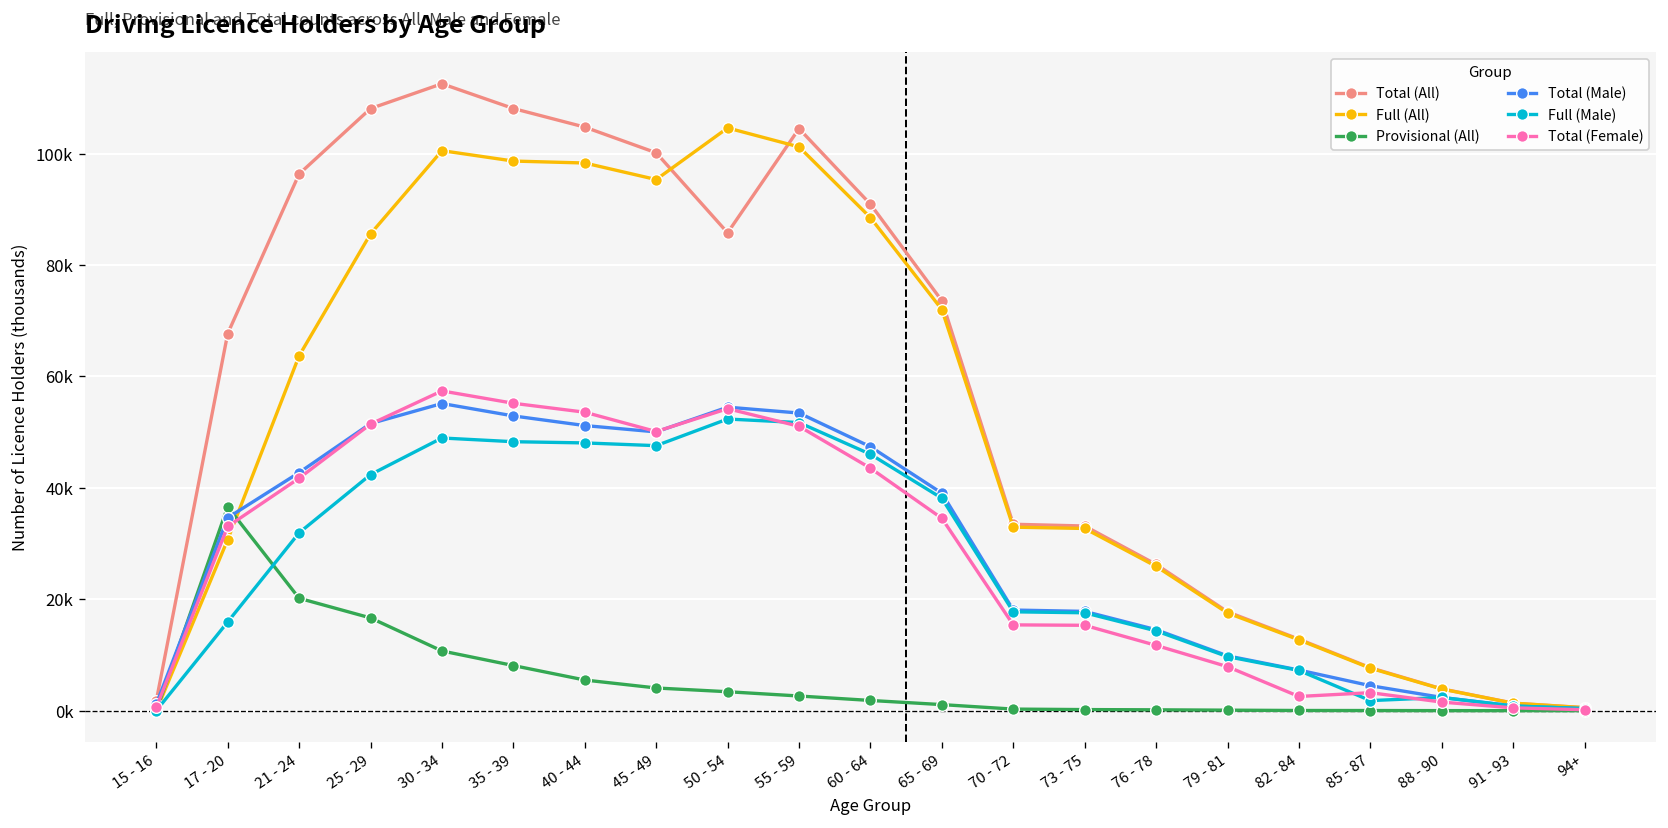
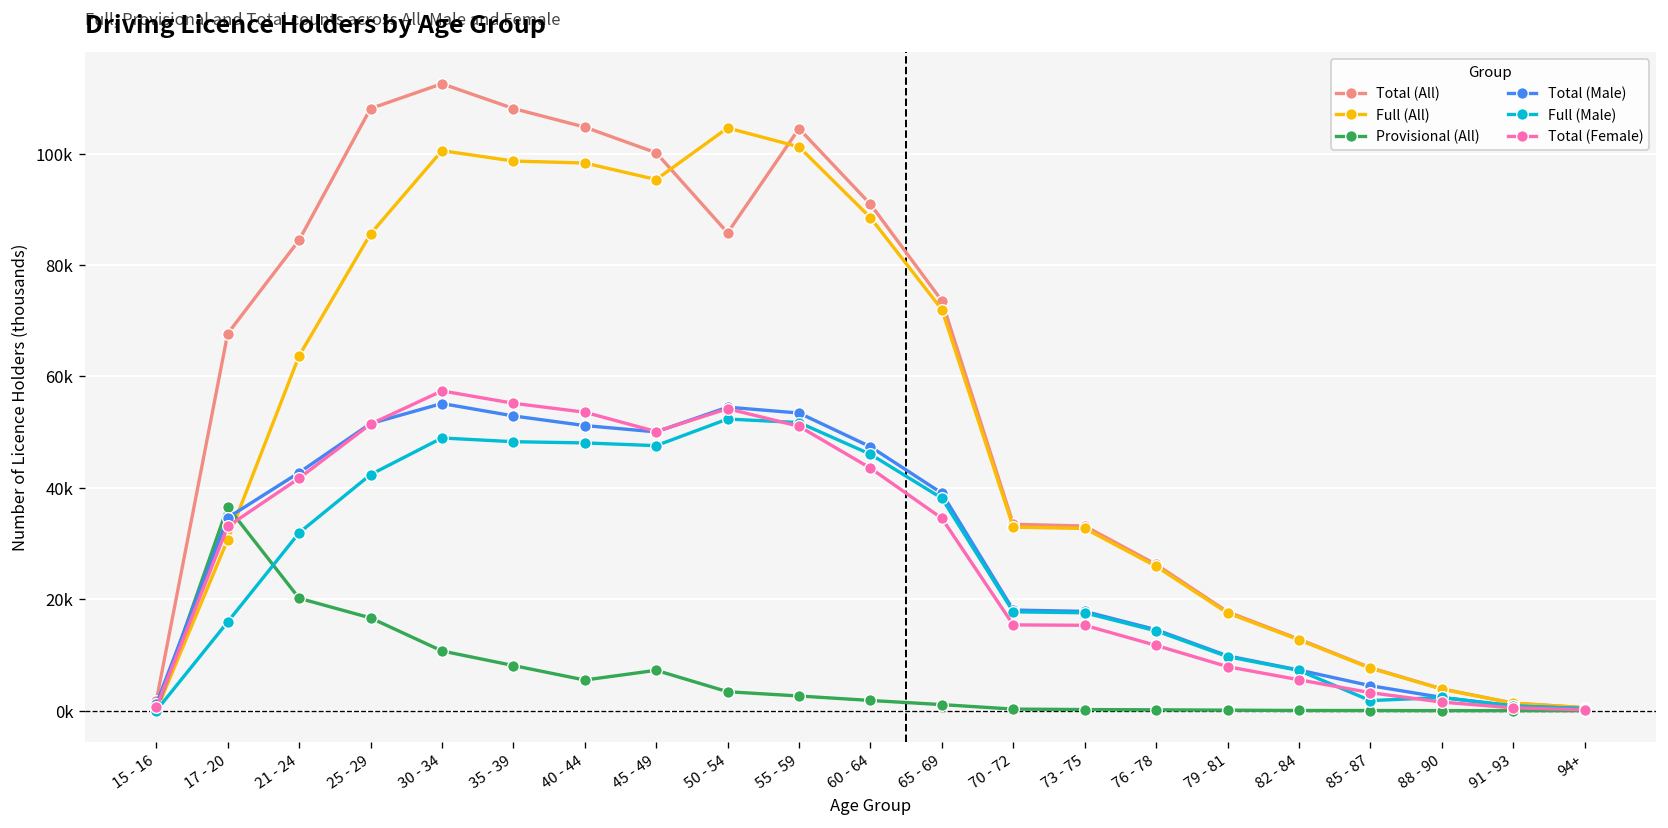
Total (All), 21 - 24: 96000 -> 84000
Provisional (All), 45 - 49: 4000 -> 7000
Total (Female), 82 - 84: 3000 -> 6000
